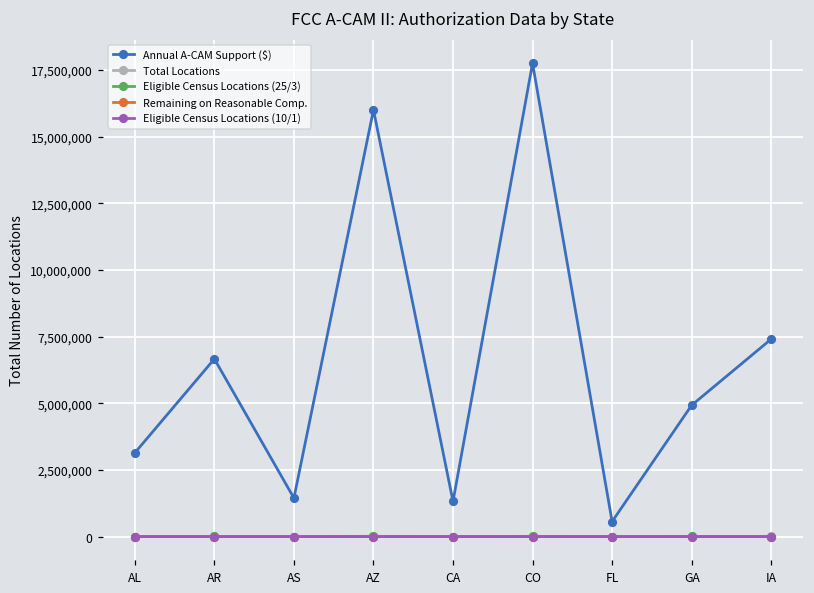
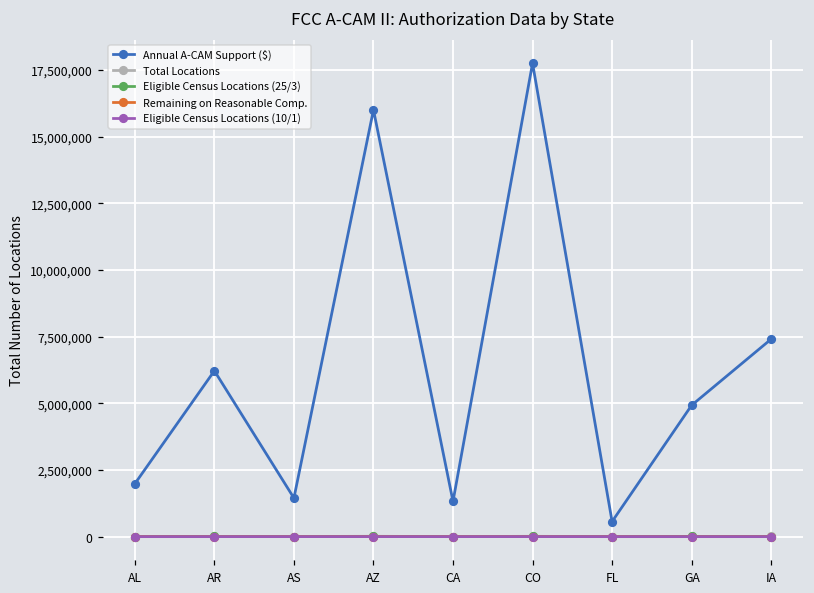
Annual A-CAM Support ($), AL: 3,100,000 -> 2,000,000
Annual A-CAM Support ($), AR: 6,700,000 -> 6,200,000
